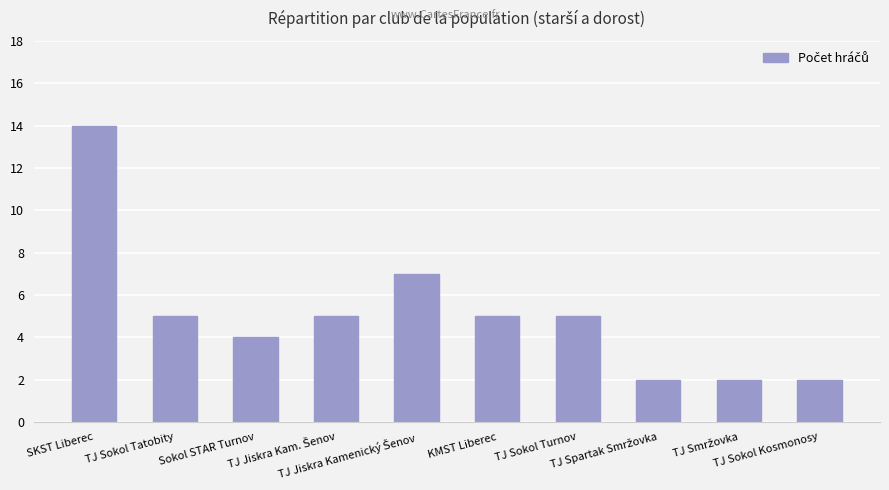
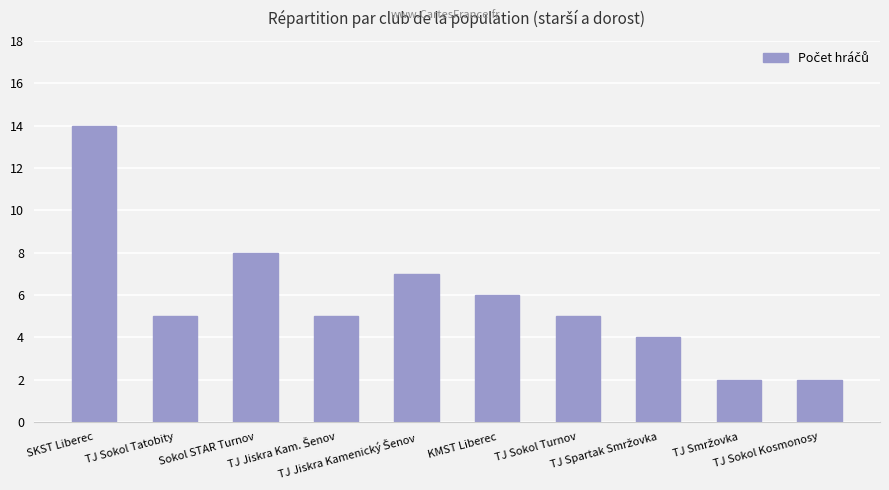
Sokol STAR Turnov: 4 -> 8
KMST Liberec: 5 -> 6
TJ Spartak Smržovka: 2 -> 4
